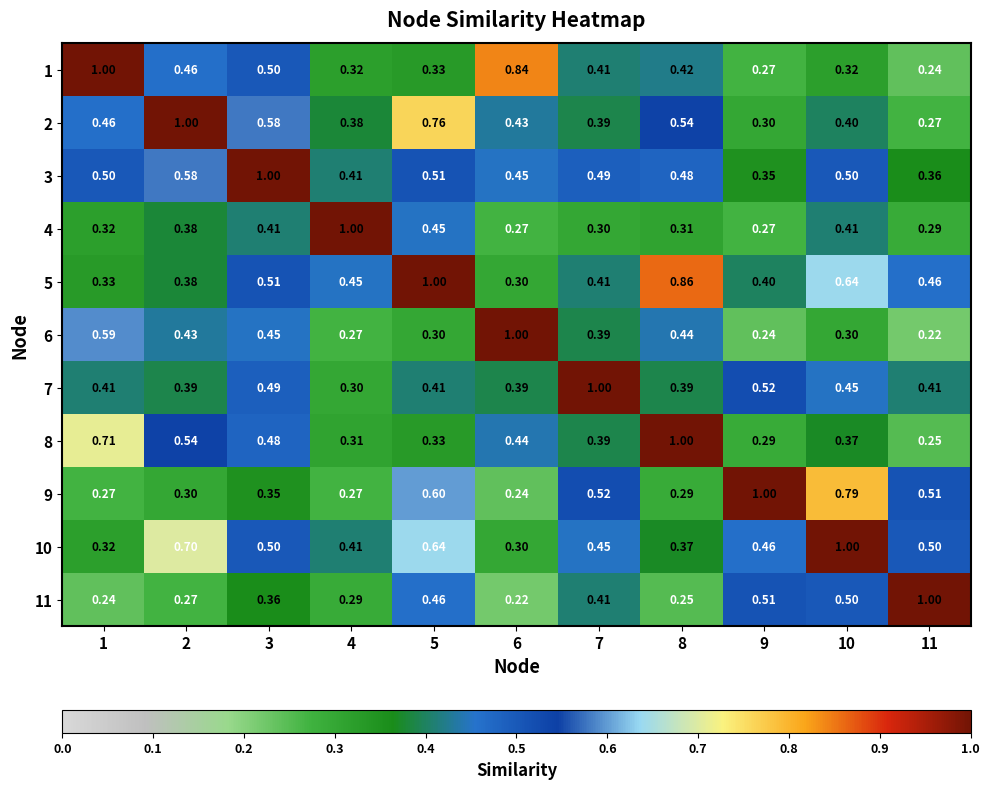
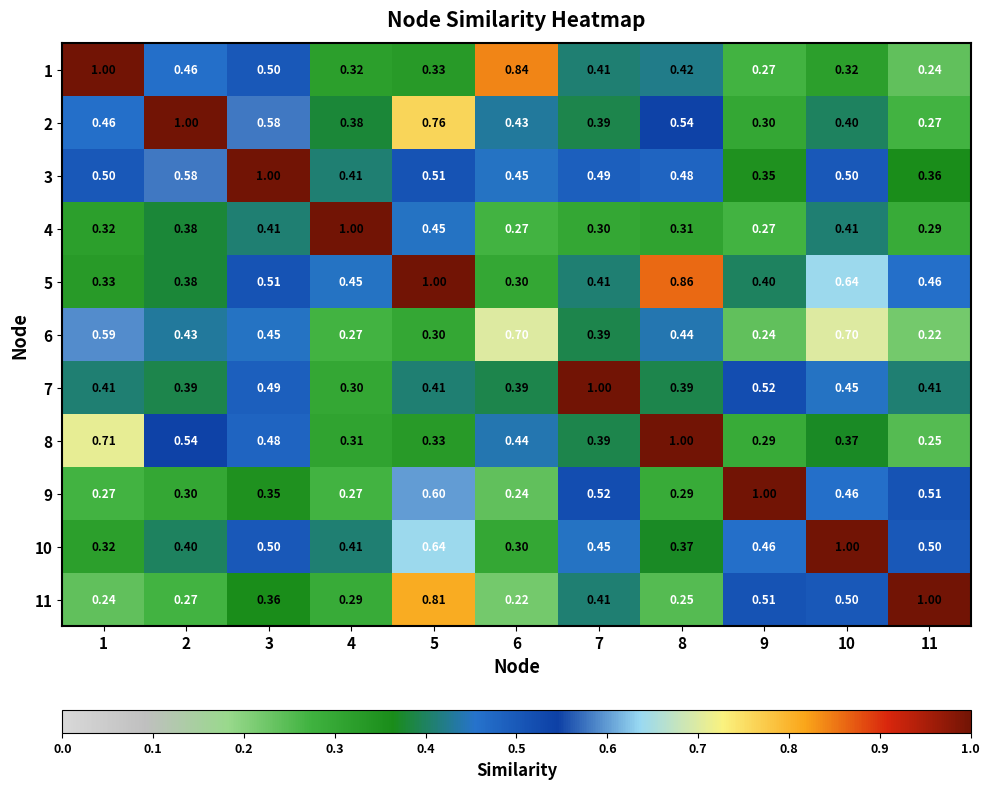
6, 6: 1.00 -> 0.70
6, 10: 0.30 -> 0.70
9, 10: 0.79 -> 0.46
10, 2: 0.70 -> 0.40
11, 5: 0.46 -> 0.81
